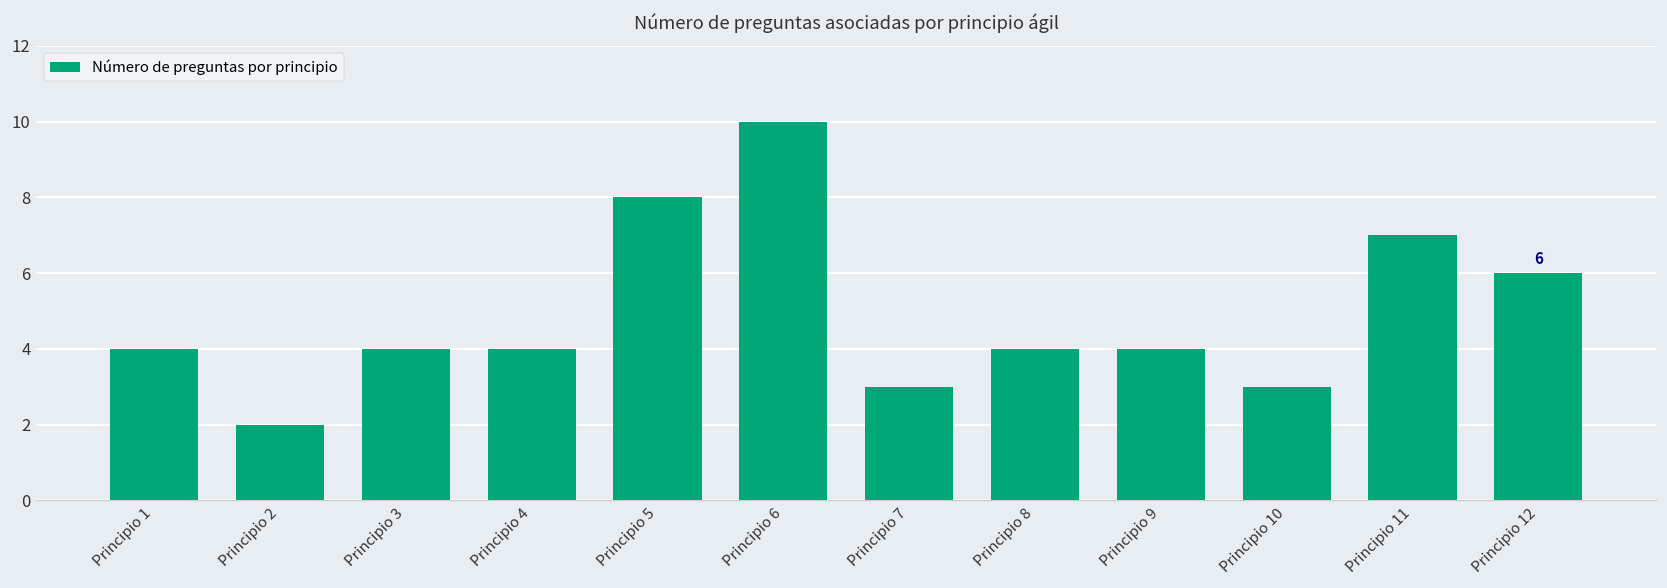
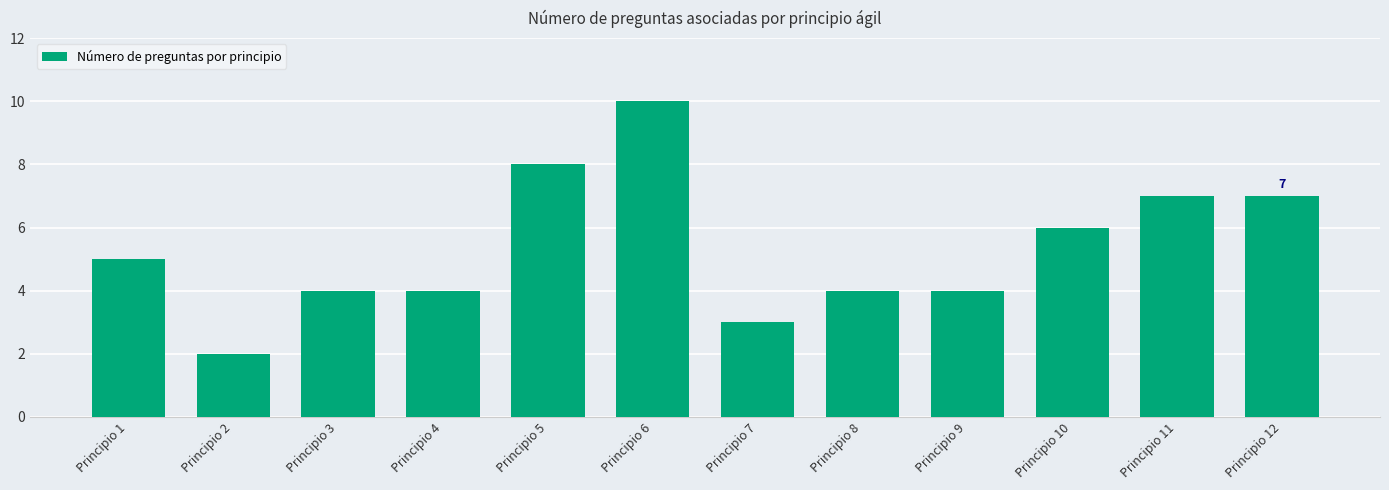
Principio 1: 4 -> 5
Principio 10: 3 -> 6
Principio 12: 6 -> 7
